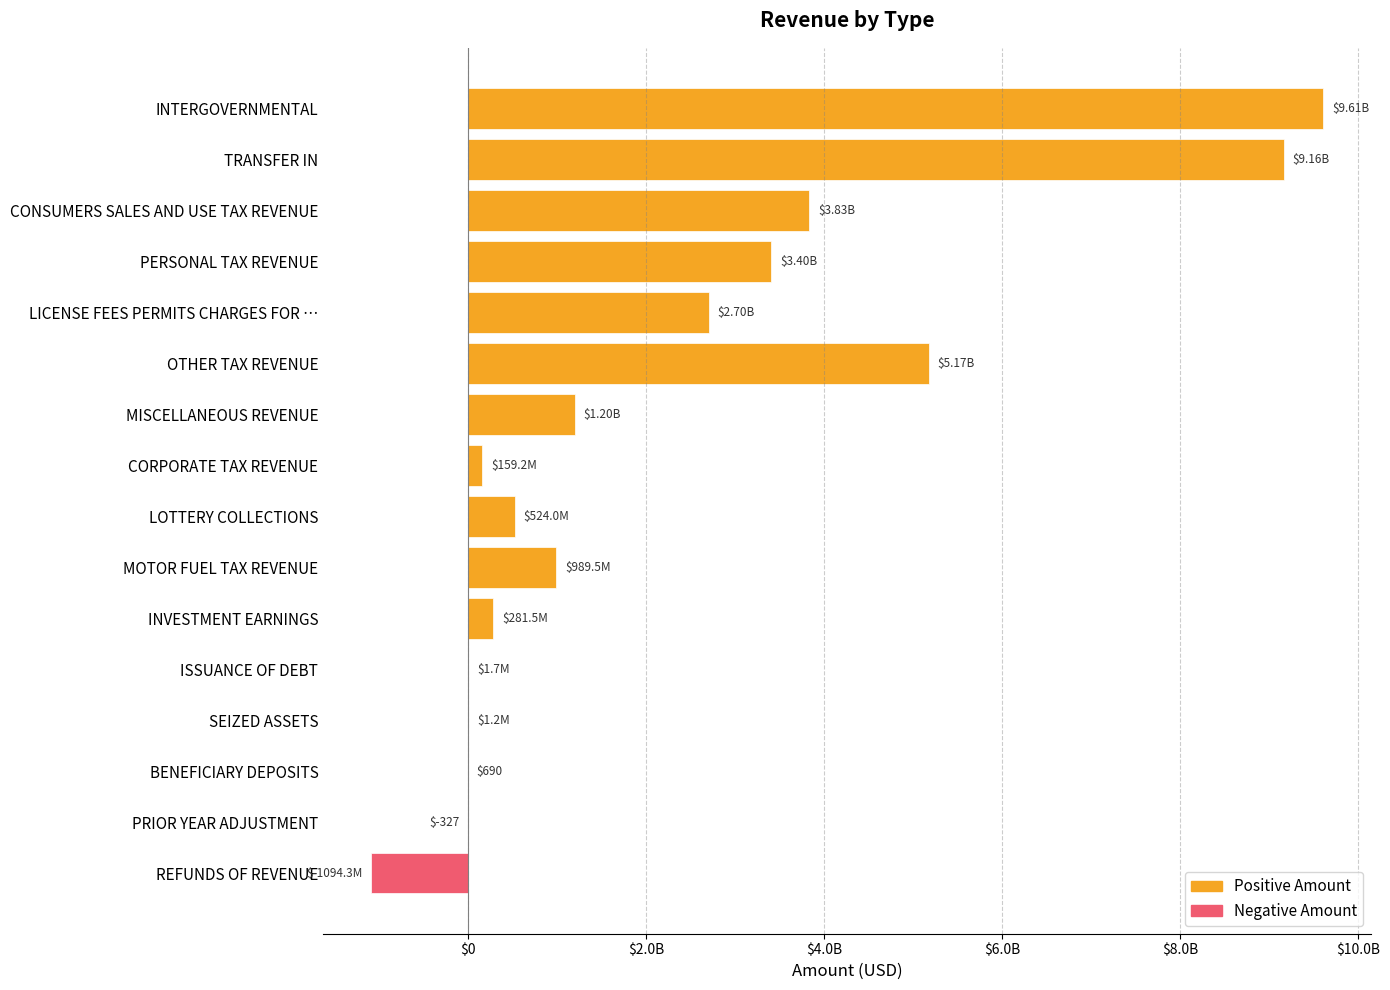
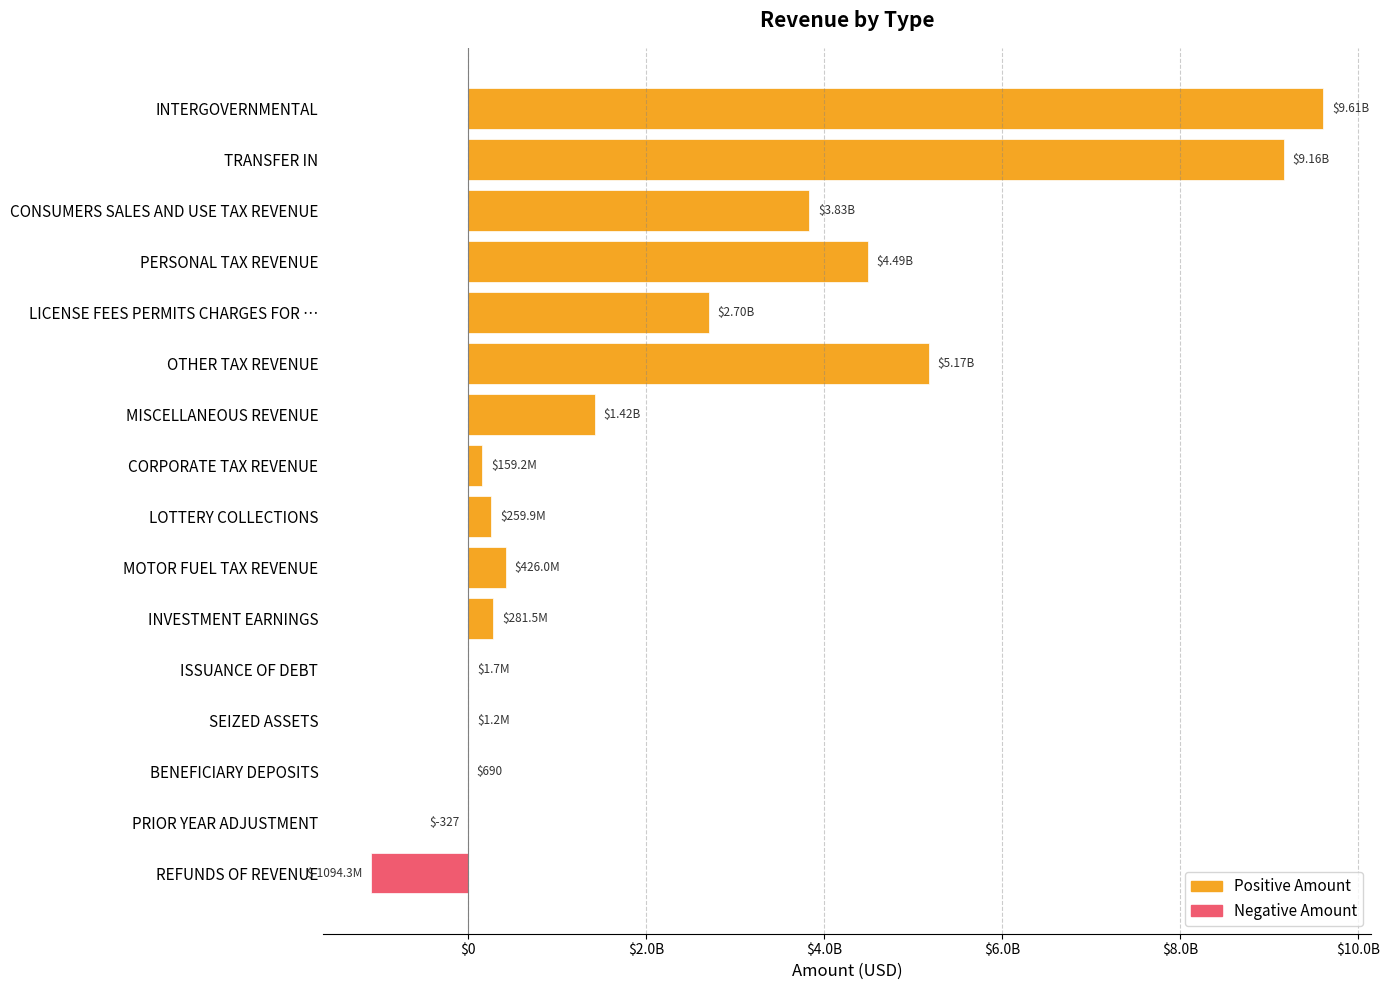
PERSONAL TAX REVENUE: $3.40B -> $4.49B
MISCELLANEOUS REVENUE: $1.20B -> $1.42B
LOTTERY COLLECTIONS: $524.0M -> $259.9M
MOTOR FUEL TAX REVENUE: $989.5M -> $426.0M
